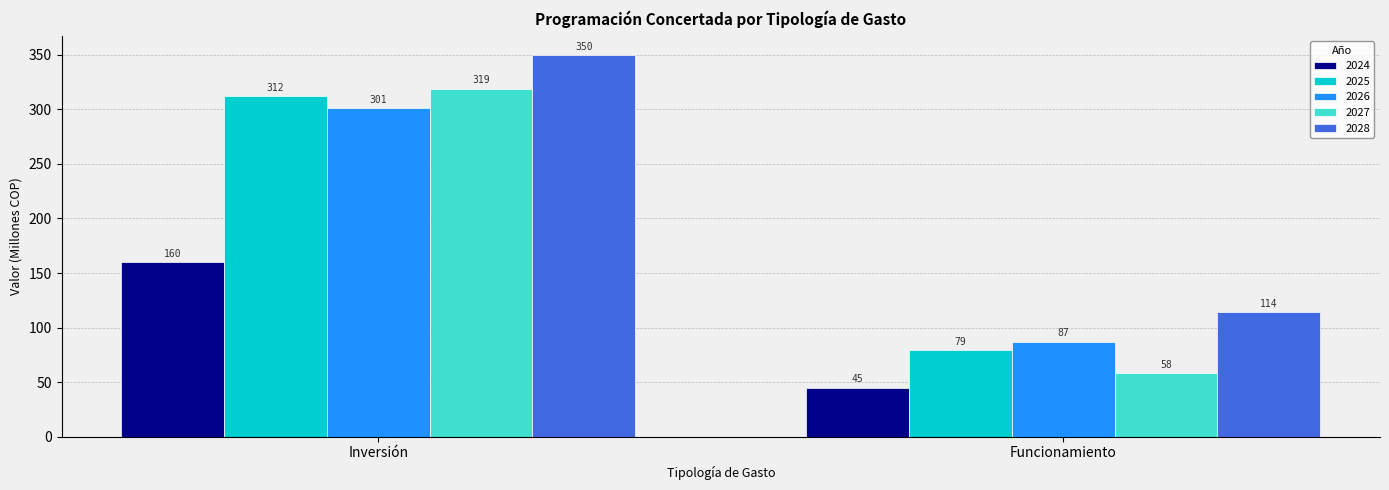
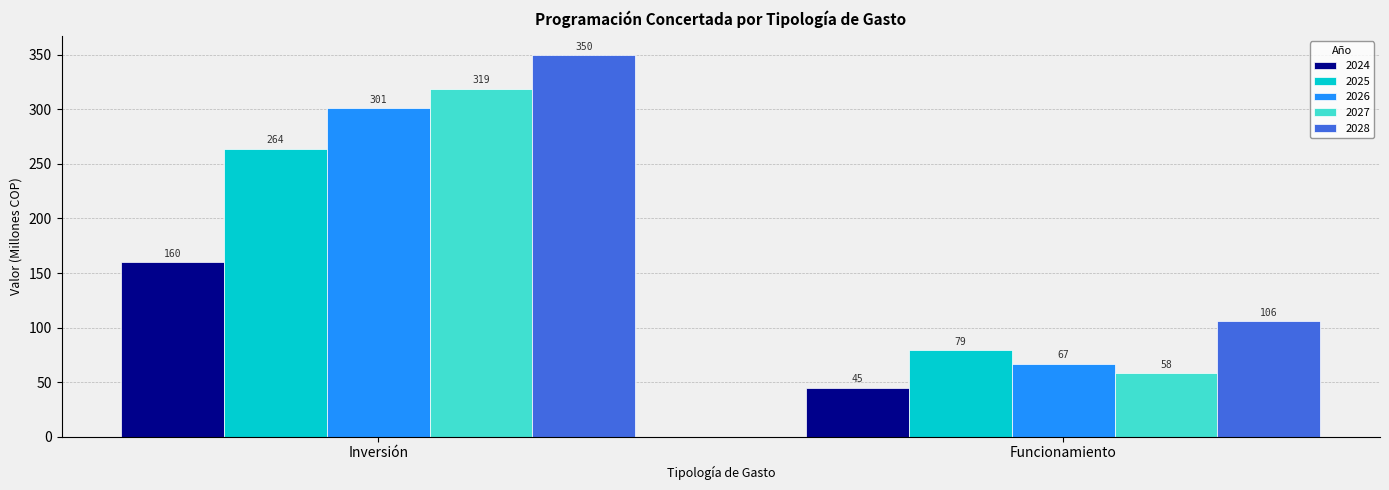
2025, Inversión: 312 -> 264
2026, Funcionamiento: 87 -> 67
2028, Funcionamiento: 114 -> 106
